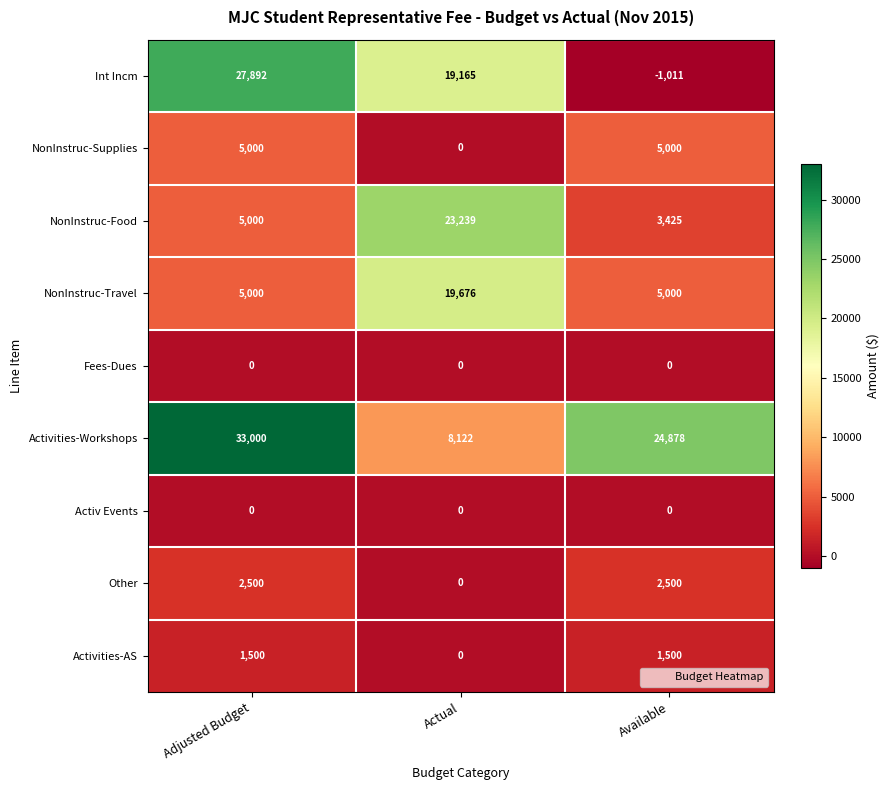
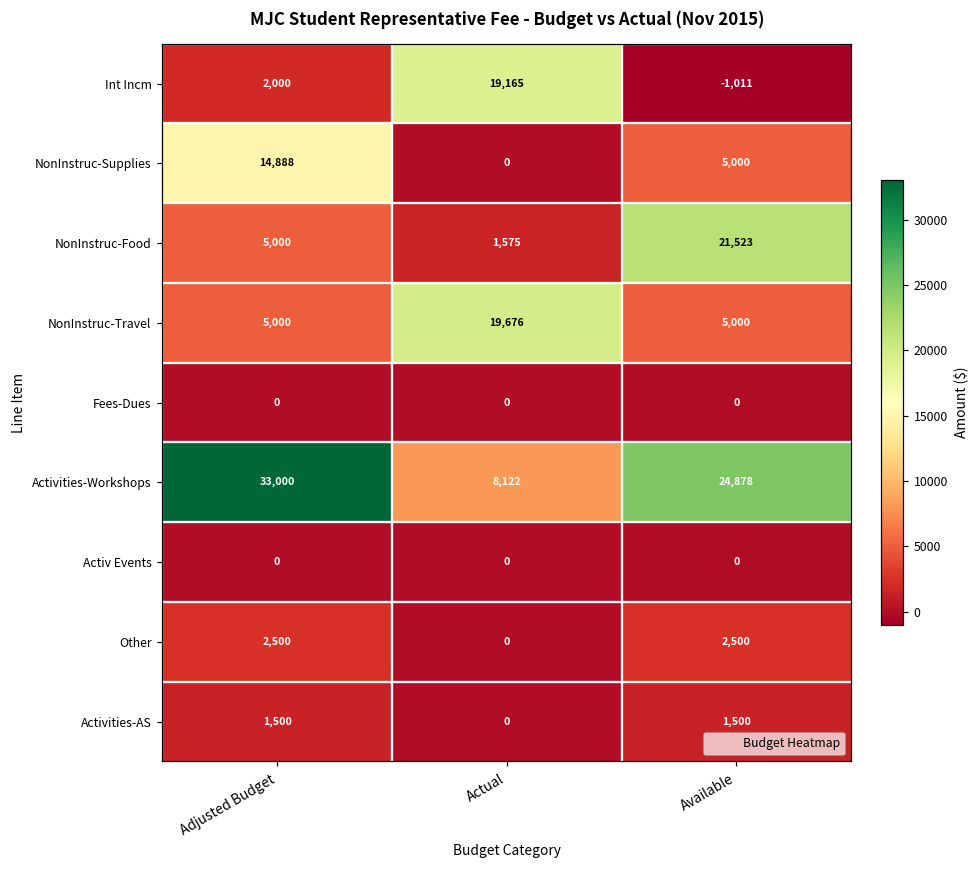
Int Incm, Adjusted Budget: 27,892 -> 2,000
NonInstruc-Supplies, Adjusted Budget: 5,000 -> 14,888
NonInstruc-Food, Actual: 23,239 -> 1,575
NonInstruc-Food, Available: 3,425 -> 21,523
